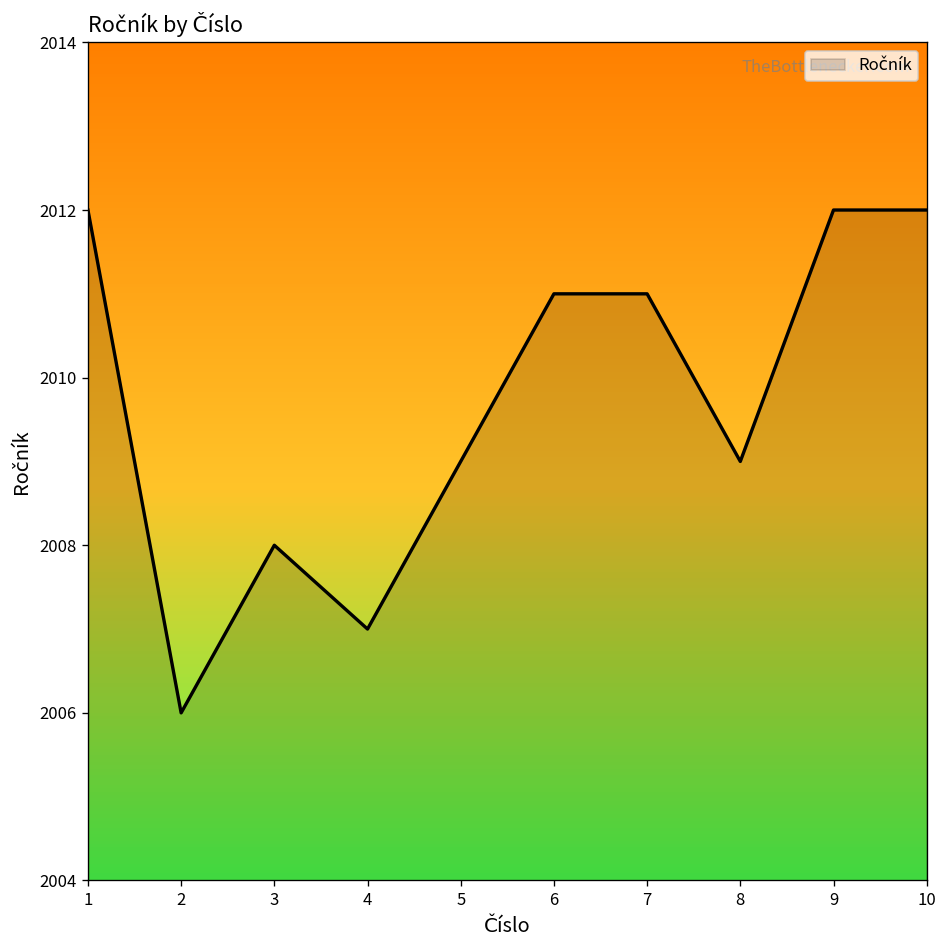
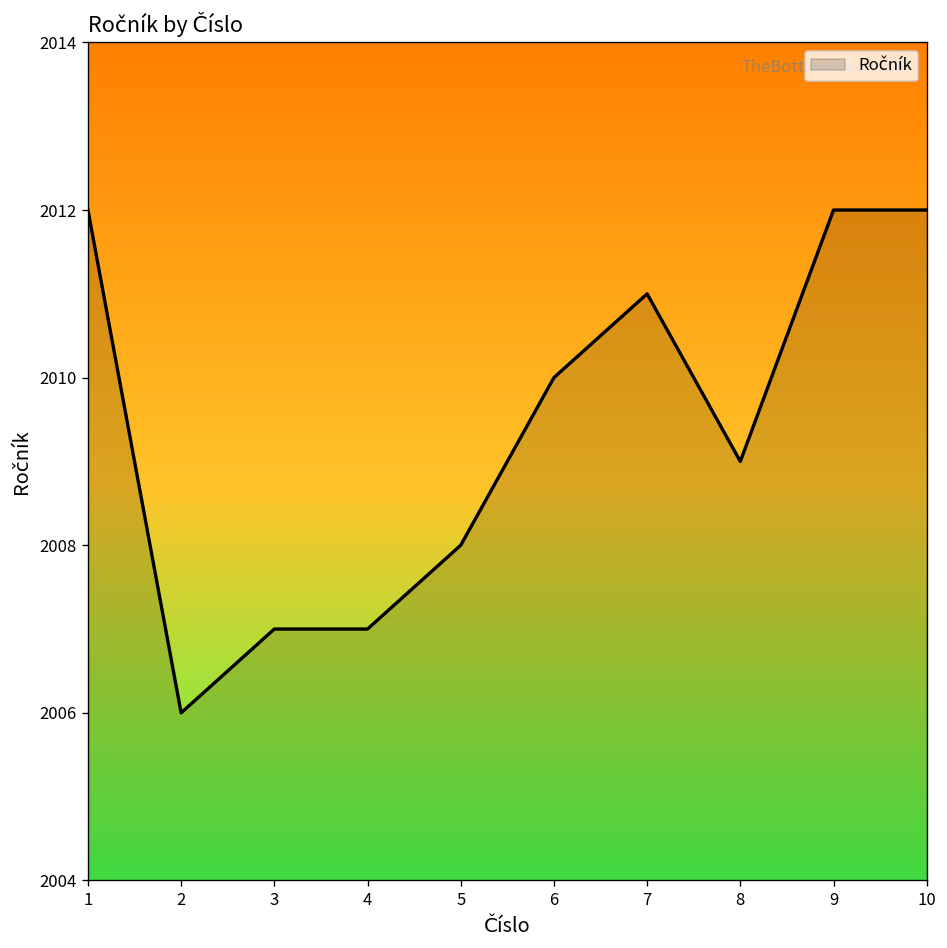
3: 2008 -> 2007
5: 2009 -> 2008
6: 2011 -> 2010
